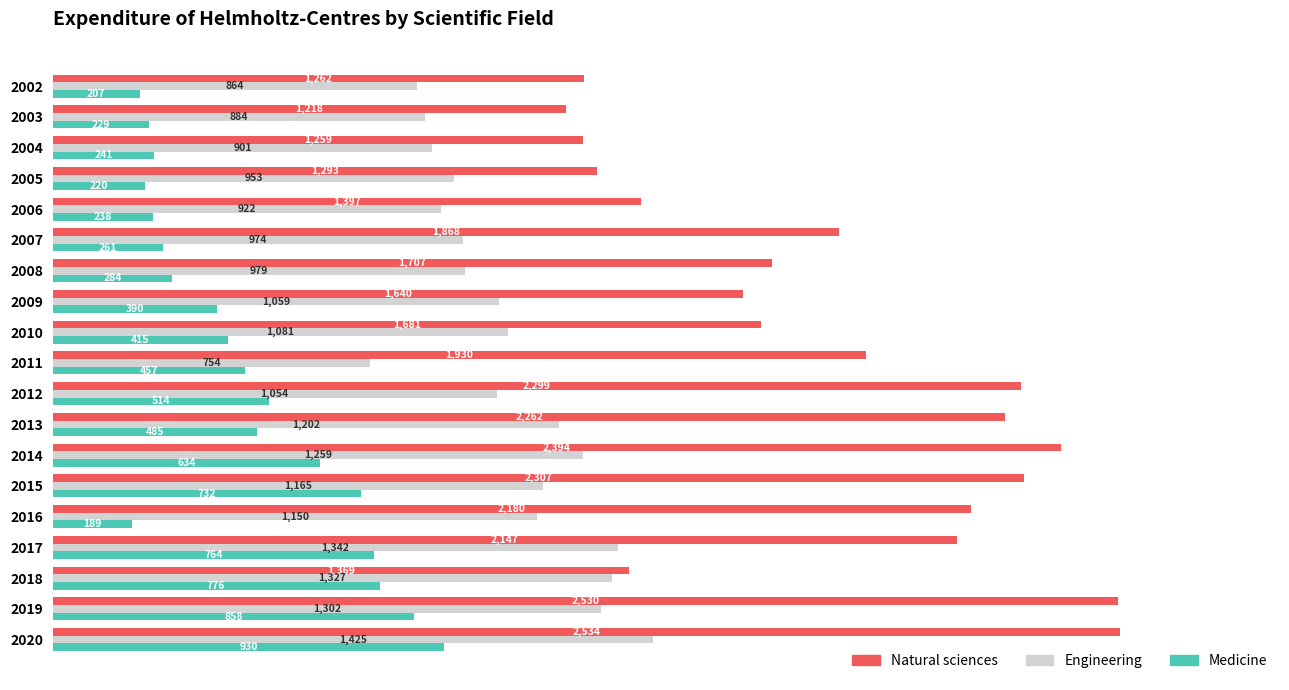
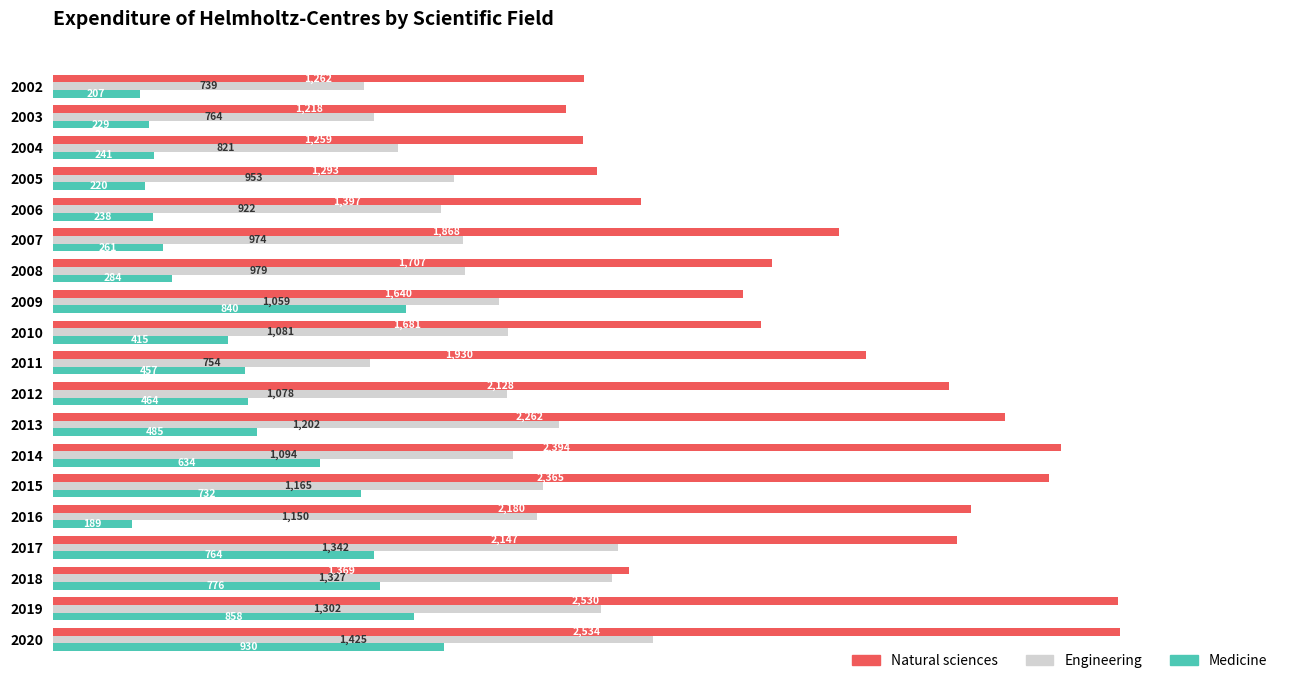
Engineering, 2002: 864 -> 739
Engineering, 2003: 884 -> 764
Engineering, 2004: 901 -> 821
Medicine, 2009: 390 -> 840
Natural sciences, 2012: 2,299 -> 2,128
Engineering, 2012: 1,054 -> 1,078
Medicine, 2012: 514 -> 464
Engineering, 2014: 1,259 -> 1,094
Natural sciences, 2015: 2,307 -> 2,365
